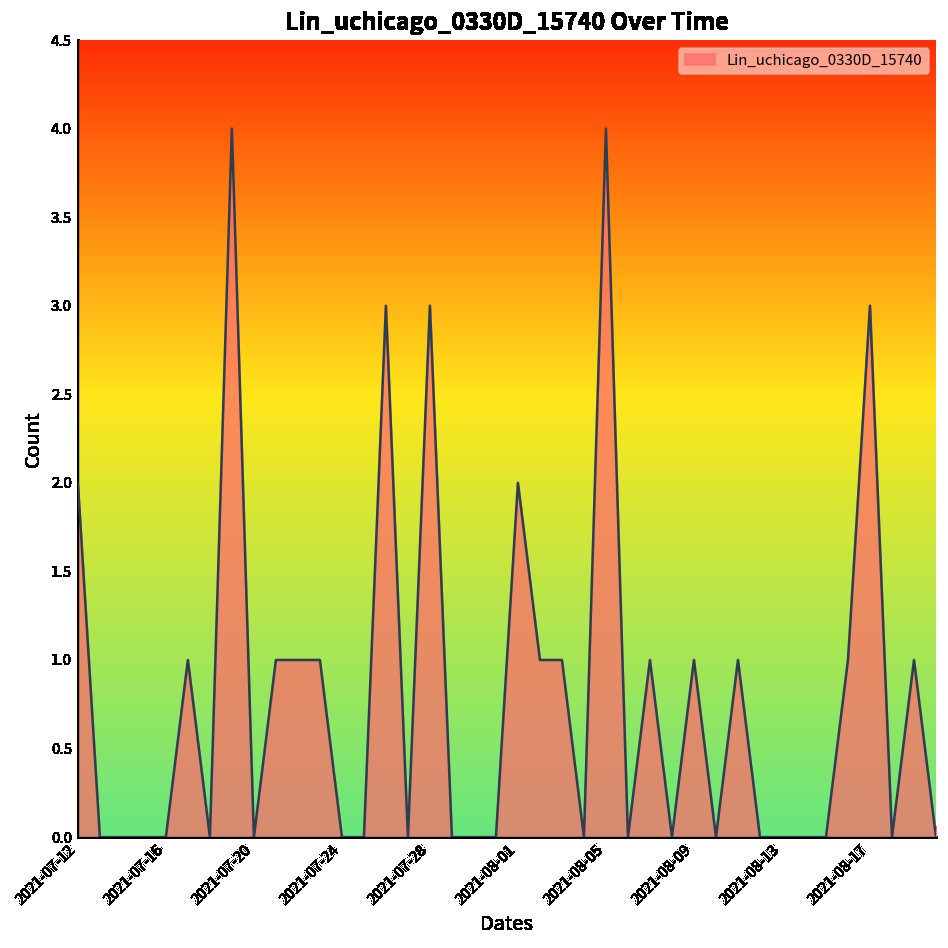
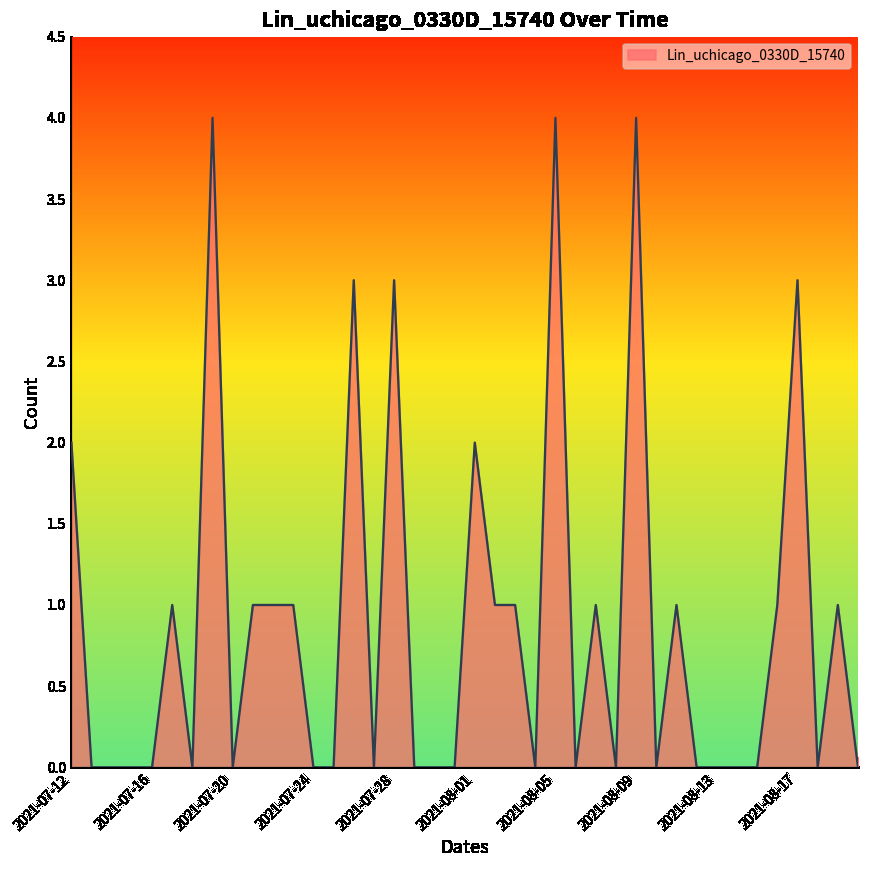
2021-08-09: 1 -> 4
